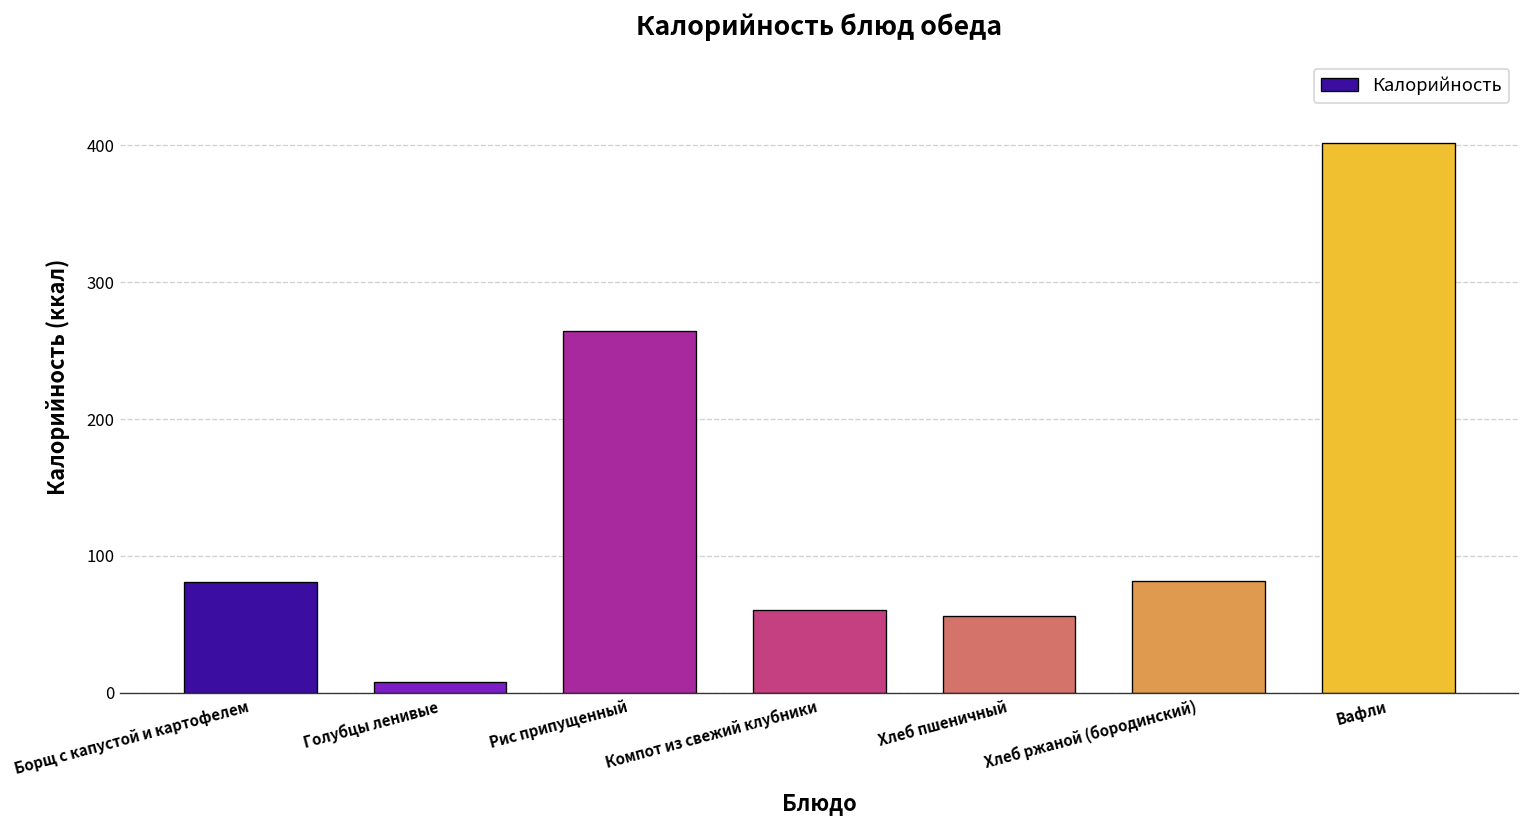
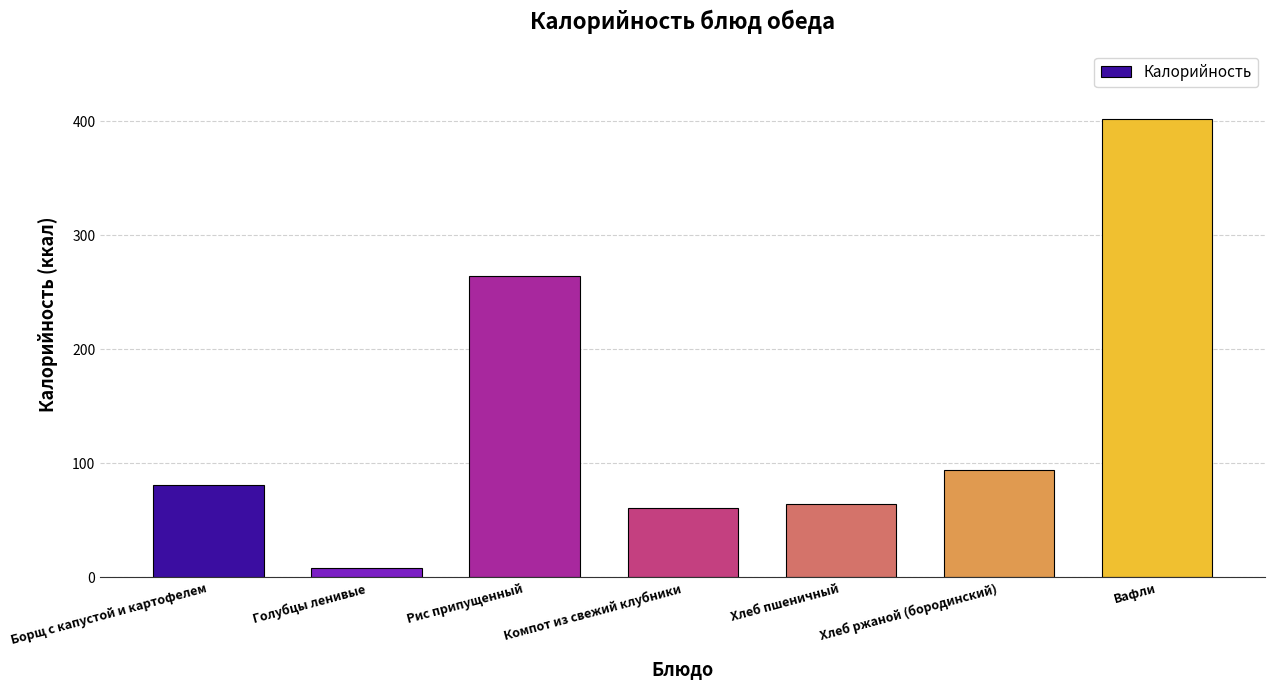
Хлеб пшеничный: 56 -> 64
Хлеб ржаной (бородинский): 82 -> 94
